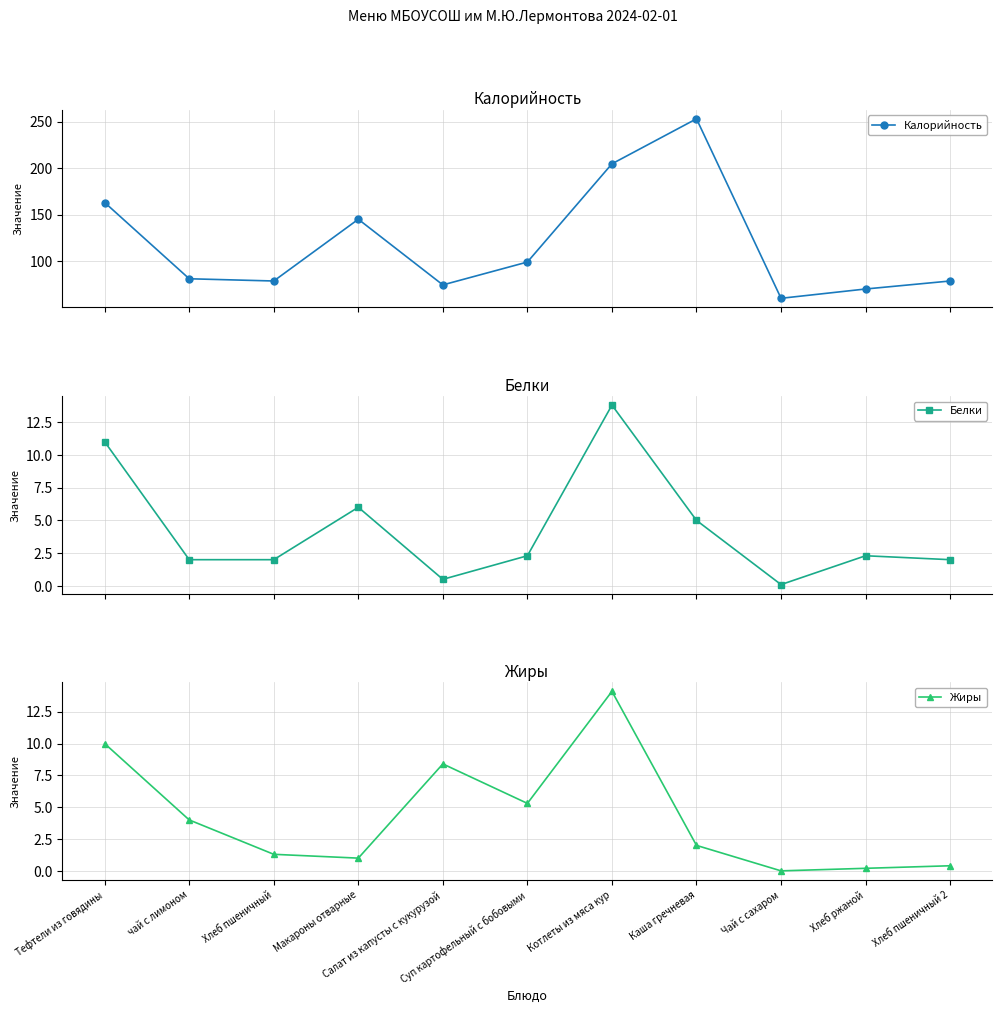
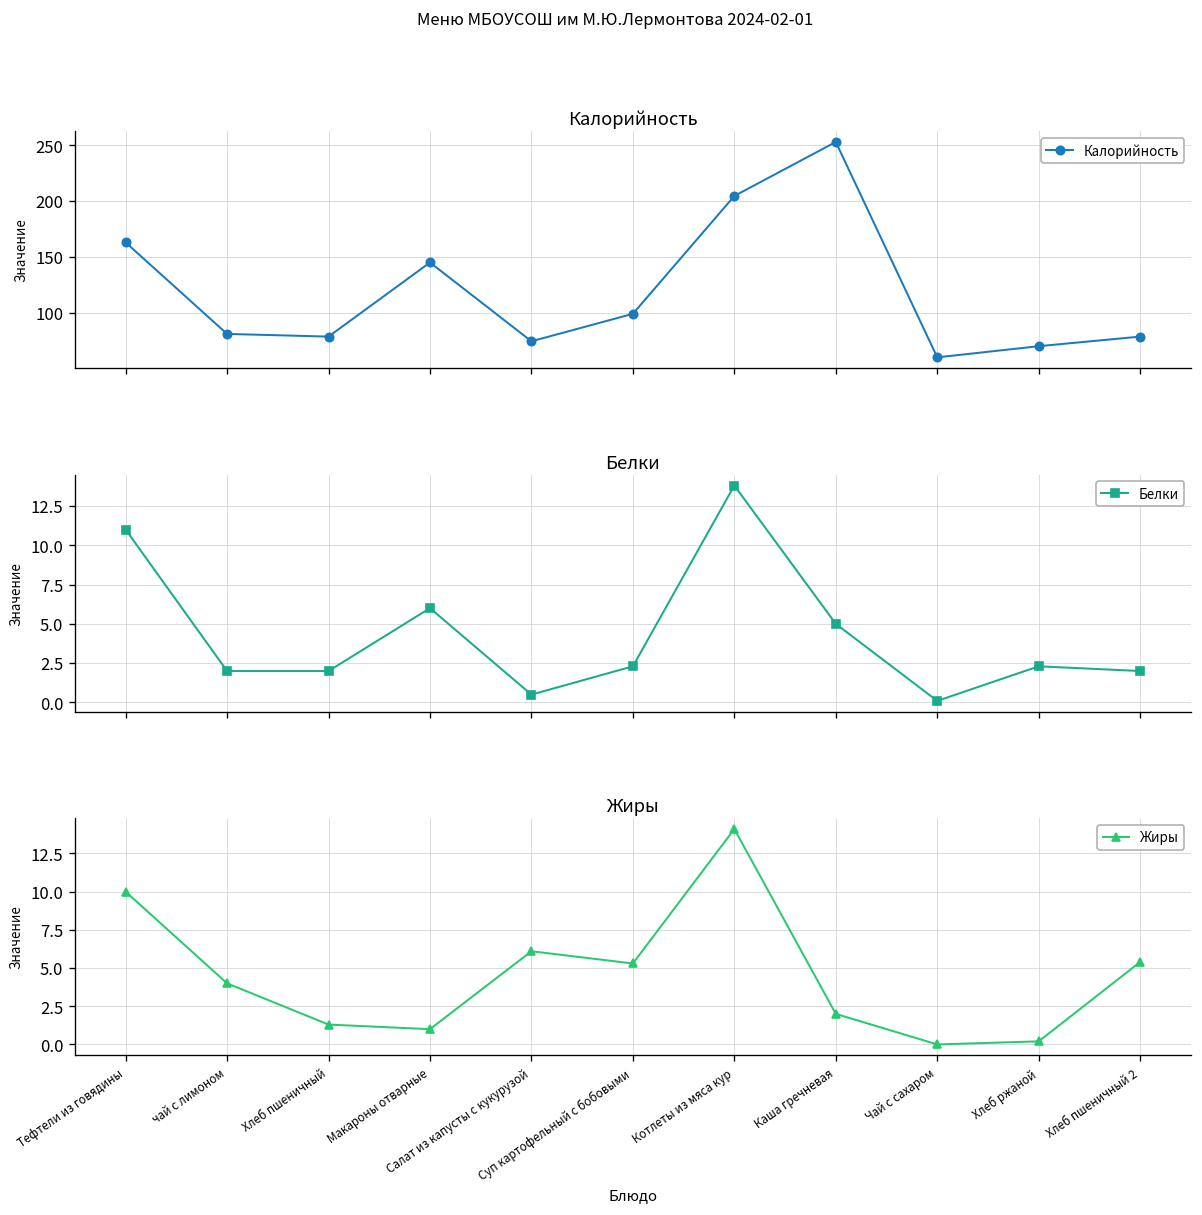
Жиры, Салат из капусты с кукурузой: 8.4 -> 6.1
Жиры, Хлеб пшеничный 2: 0.4 -> 5.4
